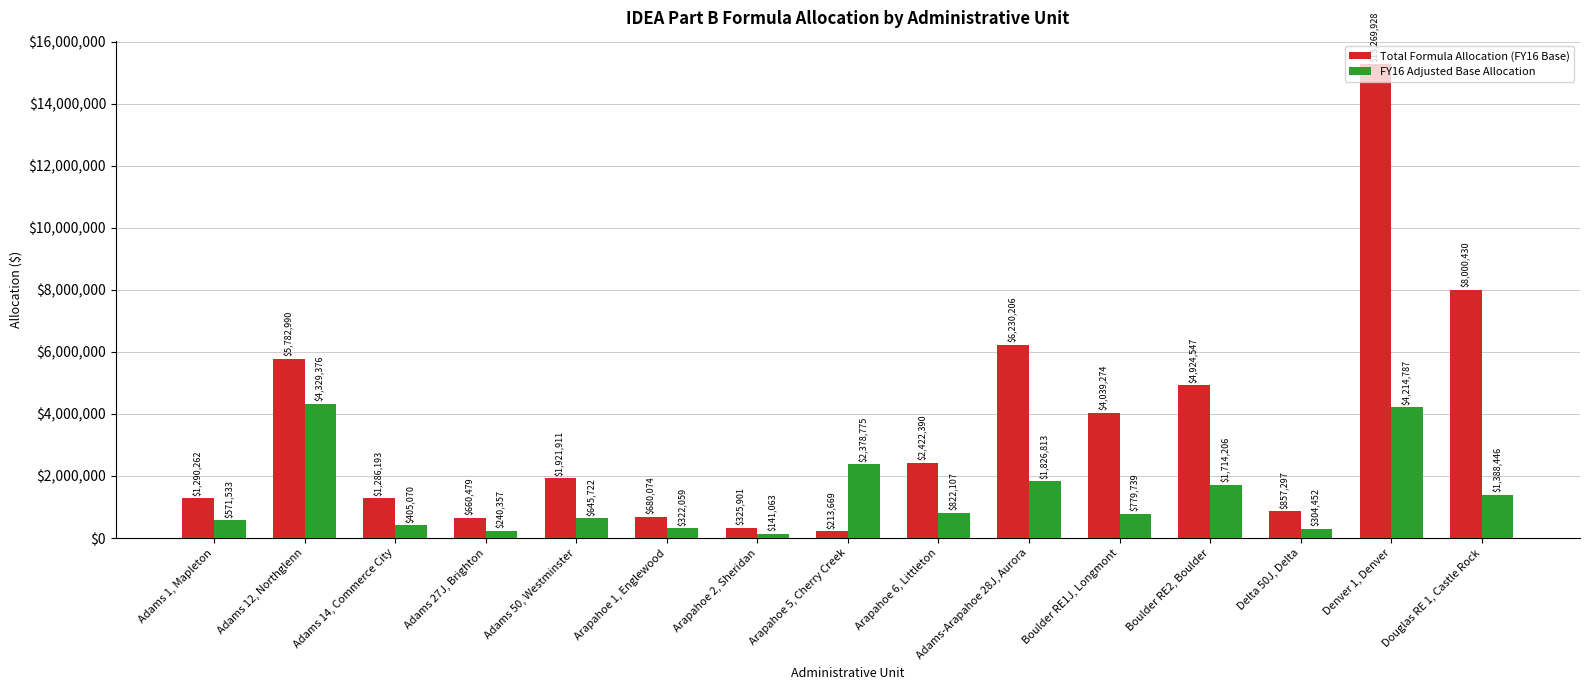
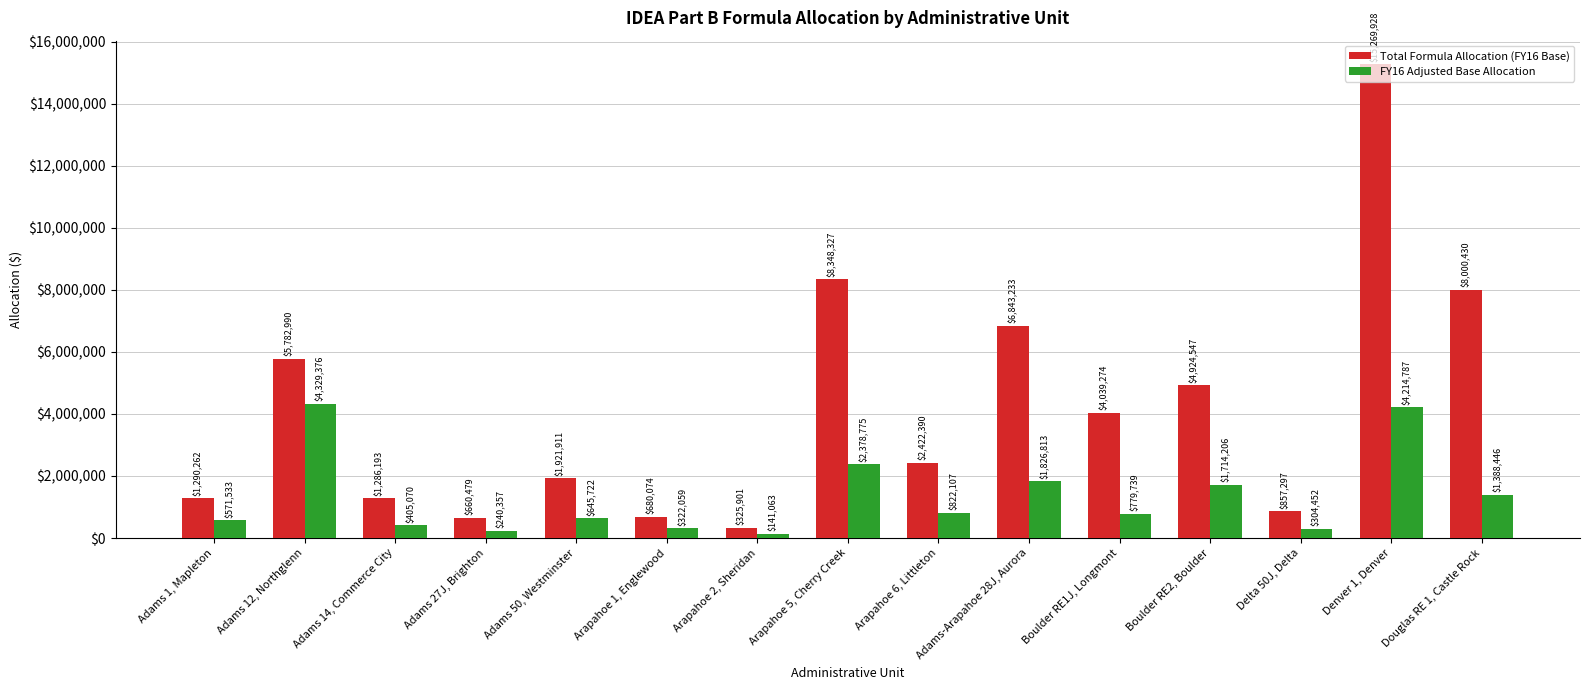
Total Formula Allocation (FY16 Base), Arapahoe 5, Cherry Creek: $213,669 -> $8,348,327
Total Formula Allocation (FY16 Base), Adams-Arapahoe 28J, Aurora: $6,230,206 -> $6,843,233
